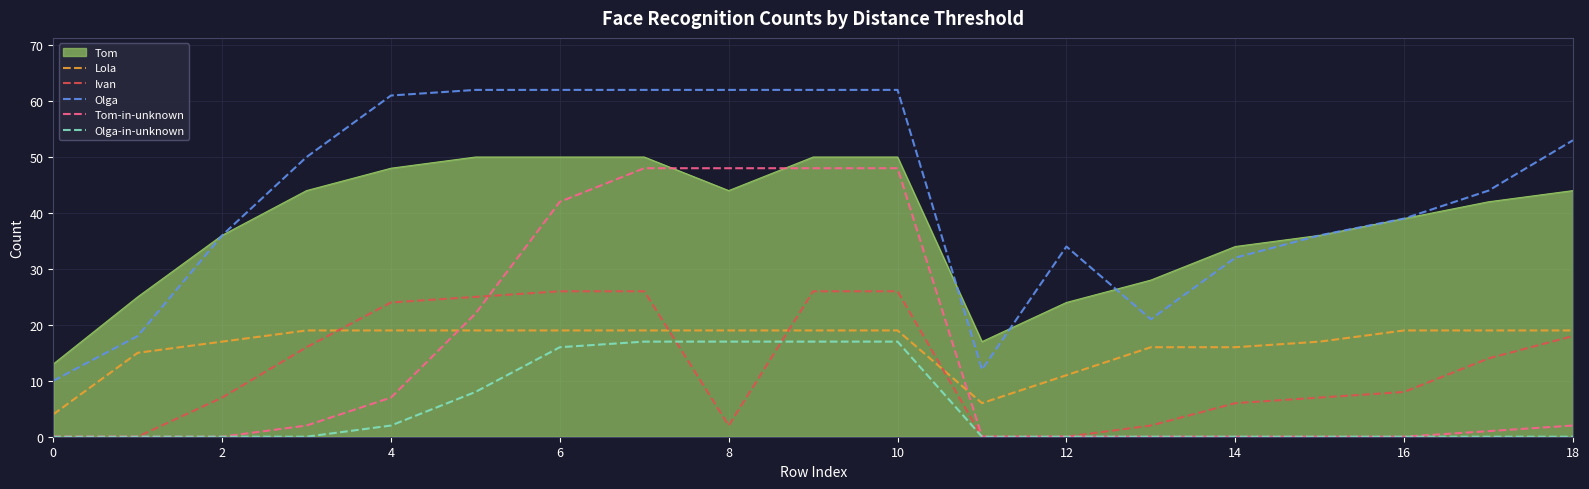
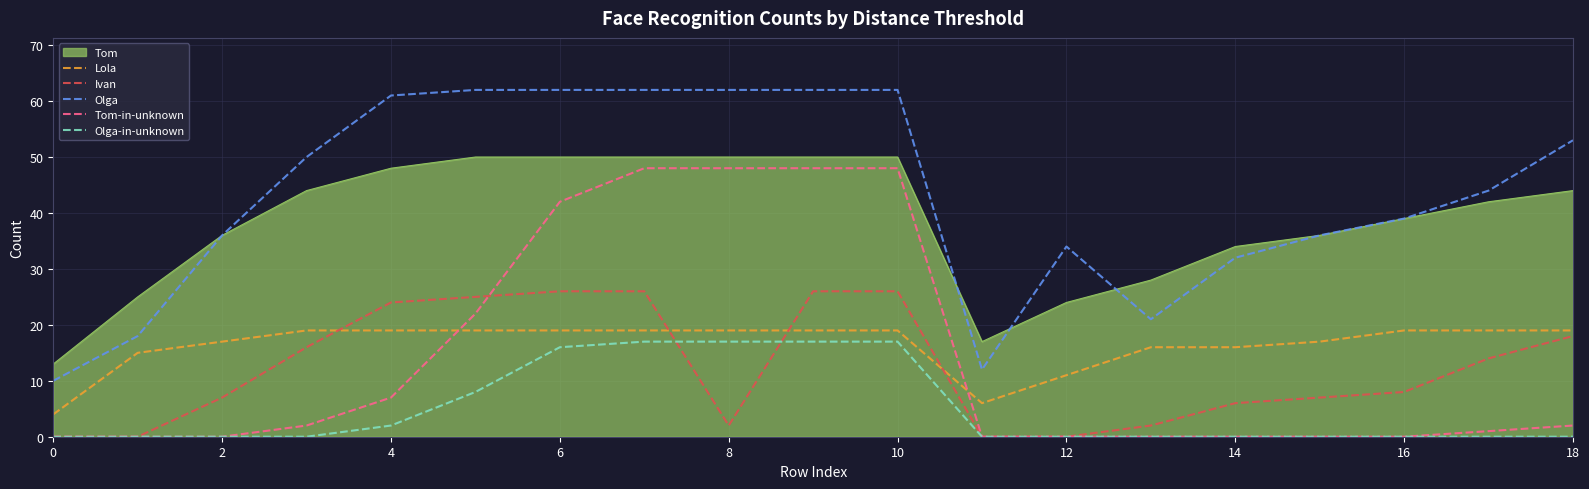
Tom, 8: 44 -> 50
